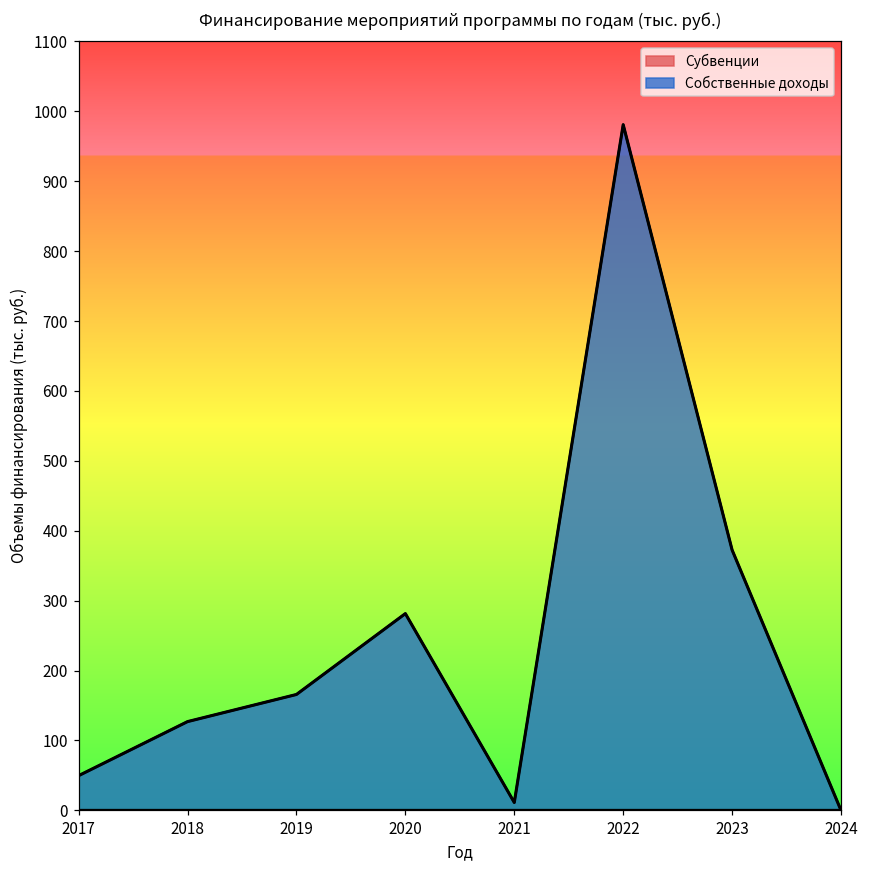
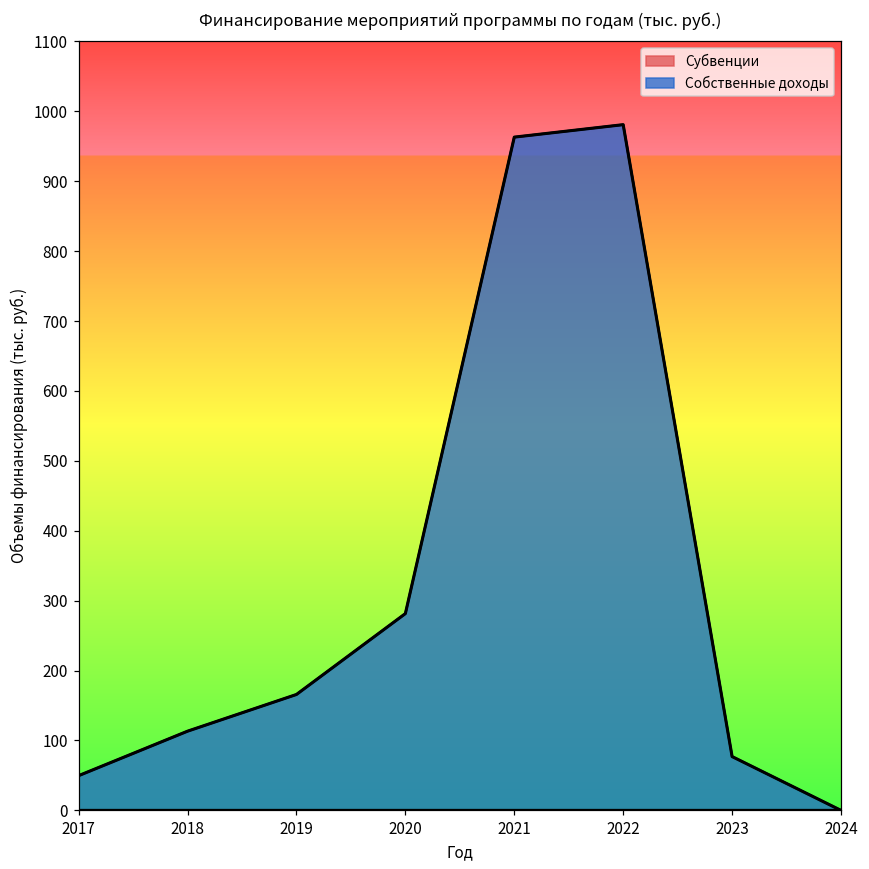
Собственные доходы, 2018: 130 -> 110
Собственные доходы, 2021: 10 -> 960
Собственные доходы, 2023: 370 -> 80
